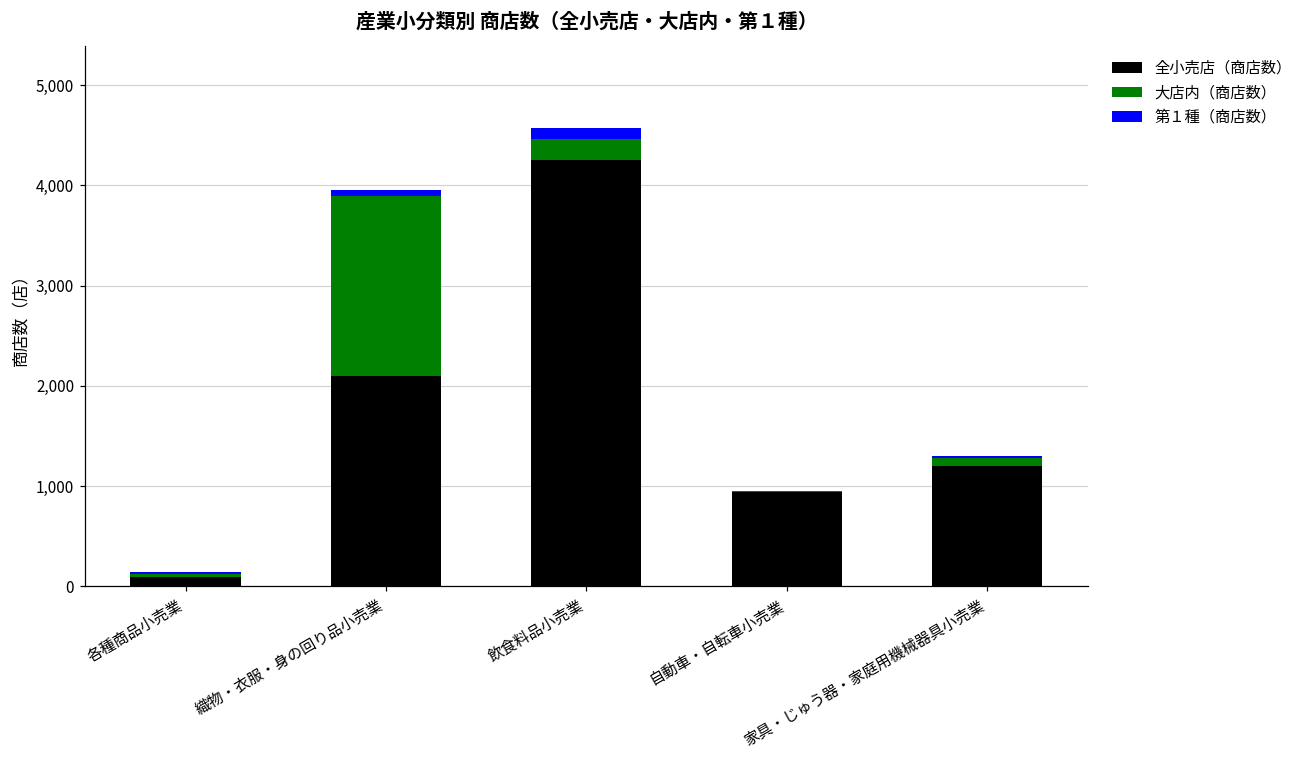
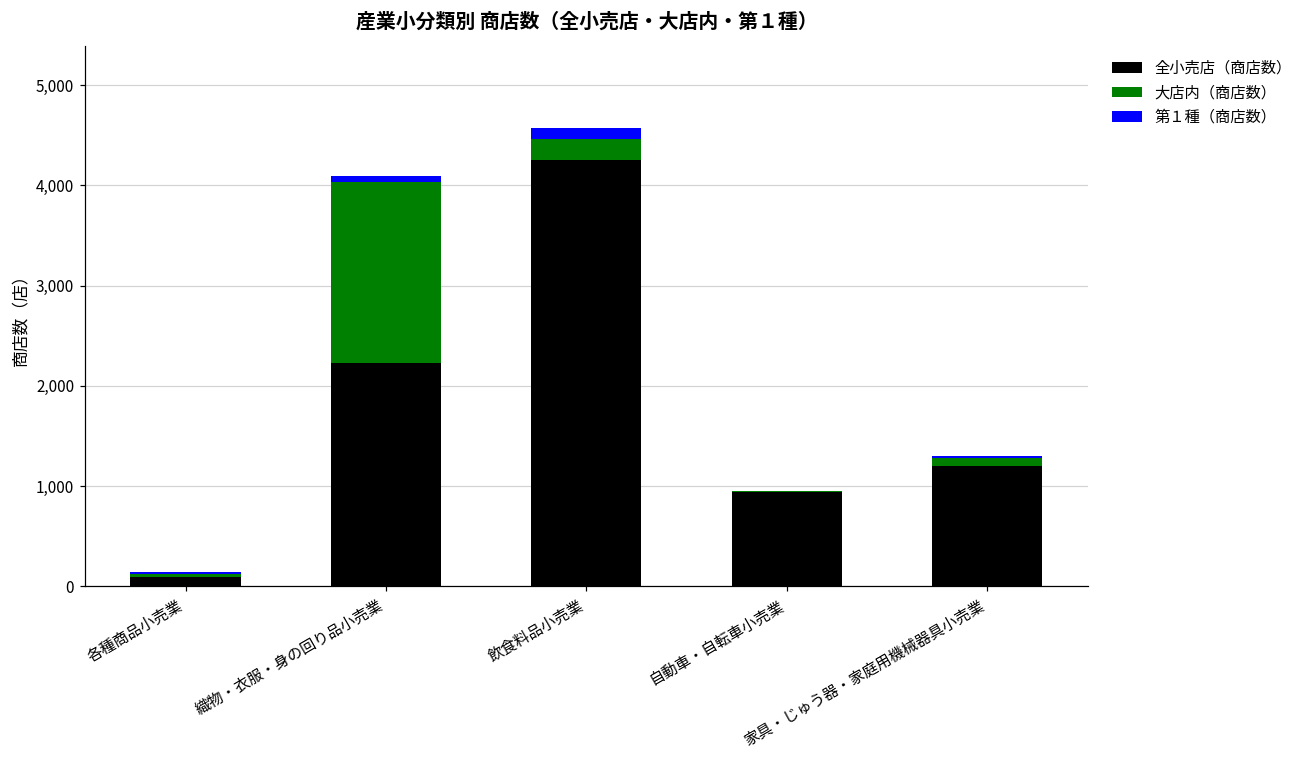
全小売店（商店数）, 織物・衣服・身の回り品小売業: 2,100 -> 2,200
